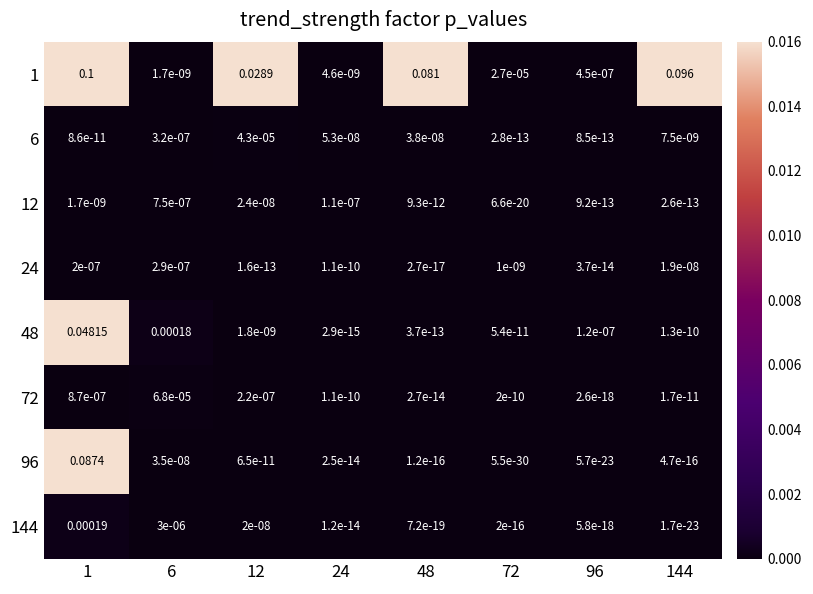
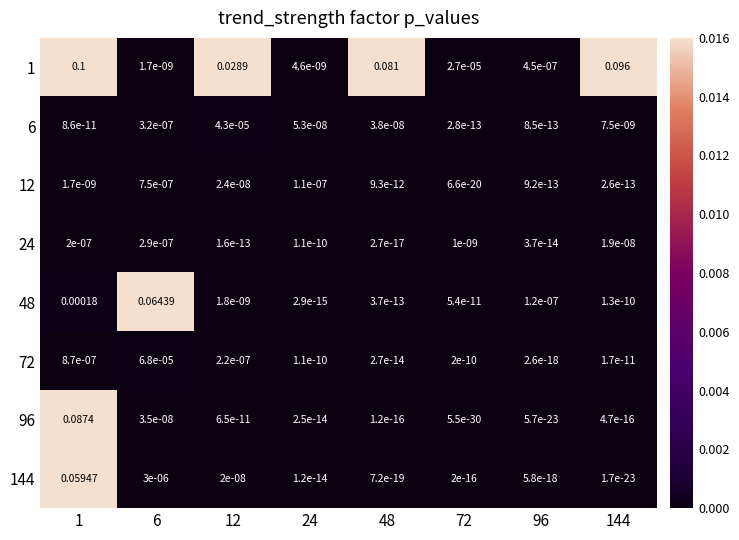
48, 1: 0.04815 -> 0.00018
48, 6: 0.00018 -> 0.06439
144, 1: 0.00019 -> 0.05947
